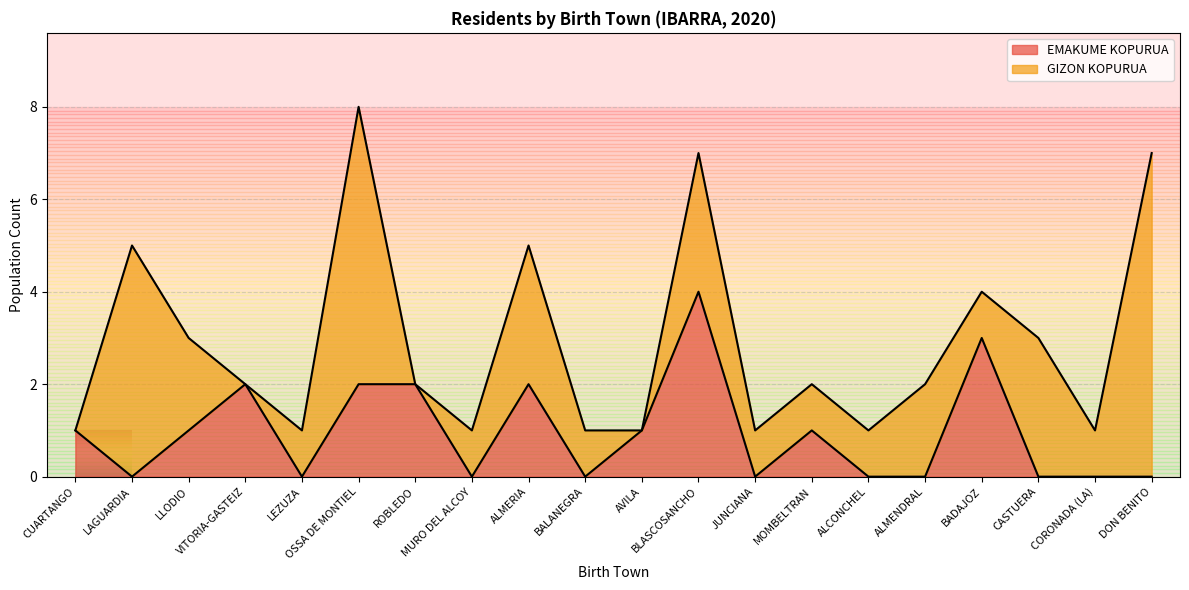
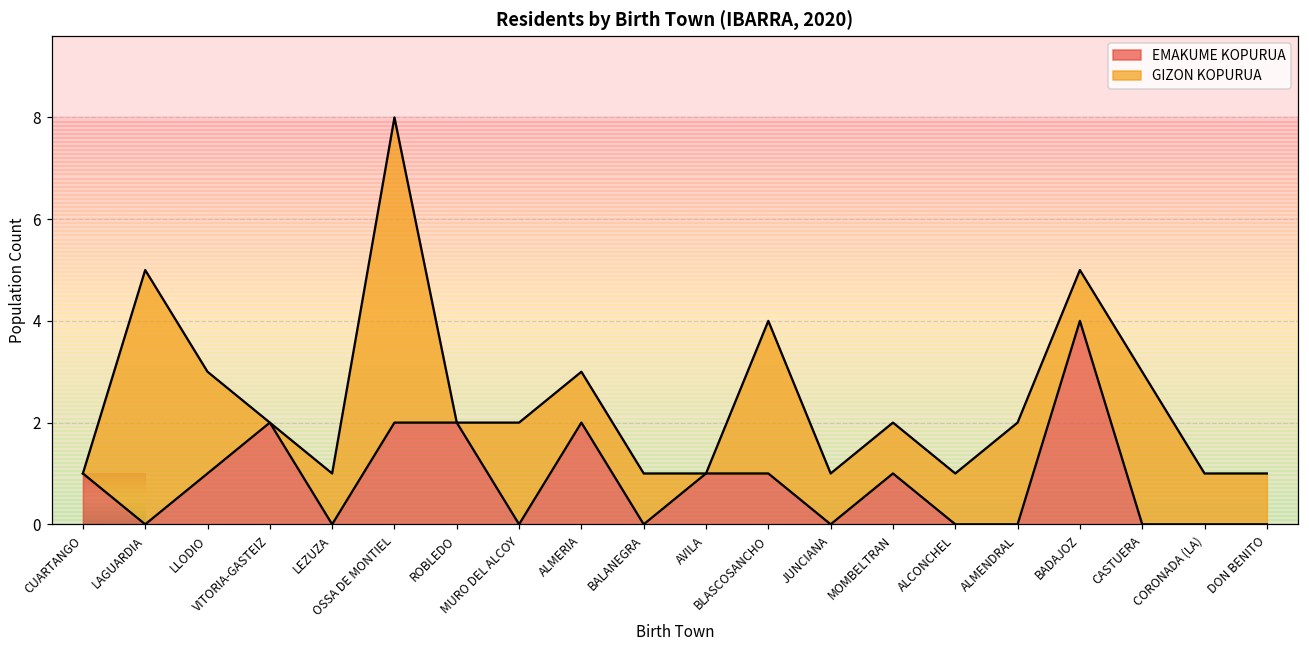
GIZON KOPURUA, MURO DEL ALCOY: 1 -> 2
GIZON KOPURUA, ALMERIA: 3 -> 1
EMAKUME KOPURUA, BLASCOSANCHO: 4 -> 1
EMAKUME KOPURUA, BADAJOZ: 3 -> 4
GIZON KOPURUA, DON BENITO: 7 -> 1
